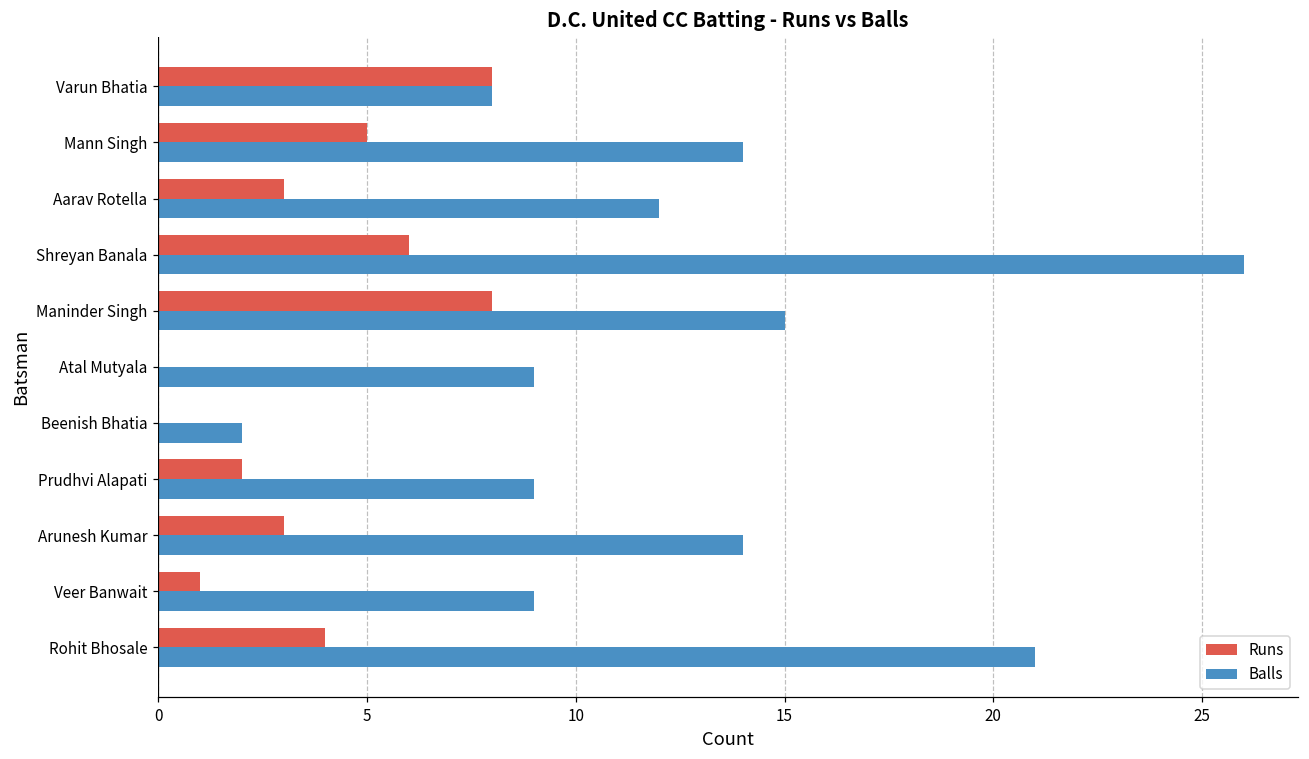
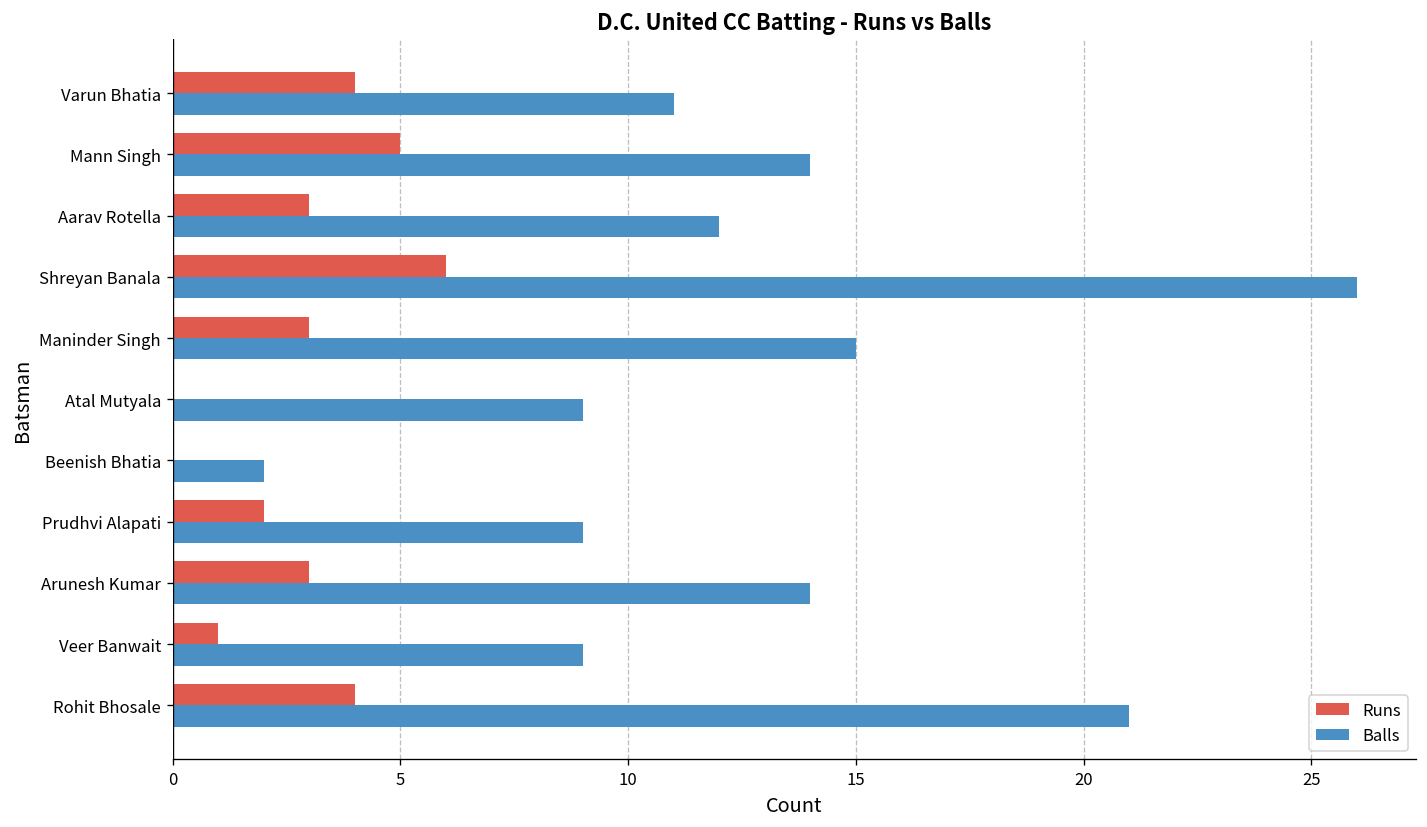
Runs, Varun Bhatia: 8 -> 4
Balls, Varun Bhatia: 8 -> 11
Runs, Maninder Singh: 8 -> 3
